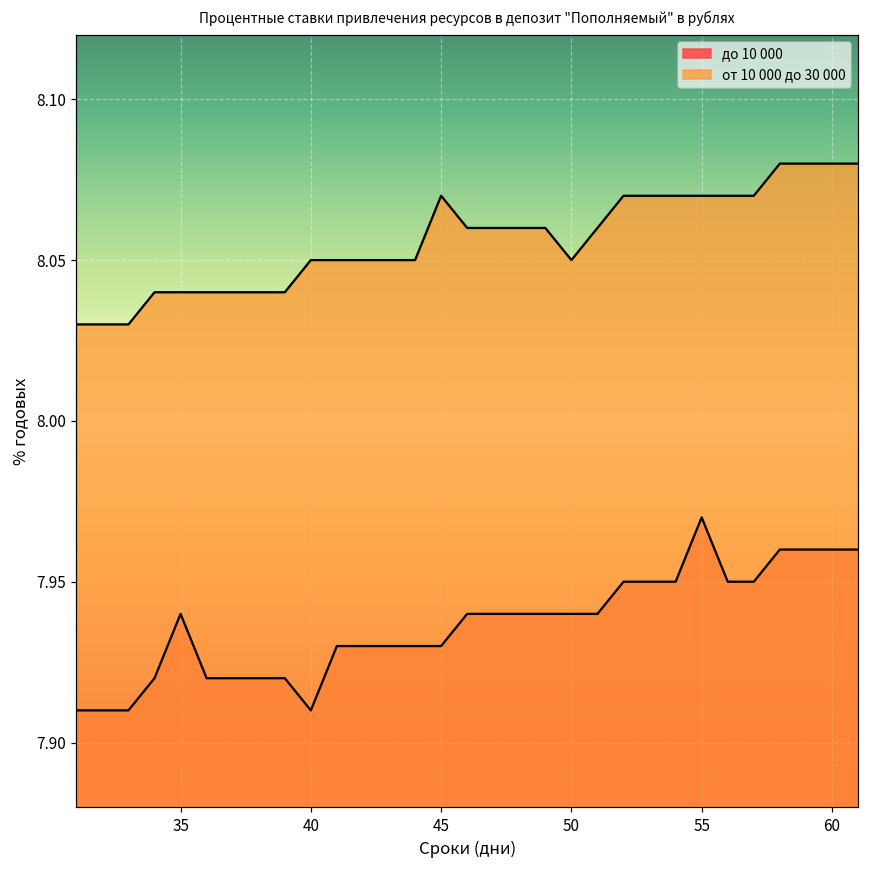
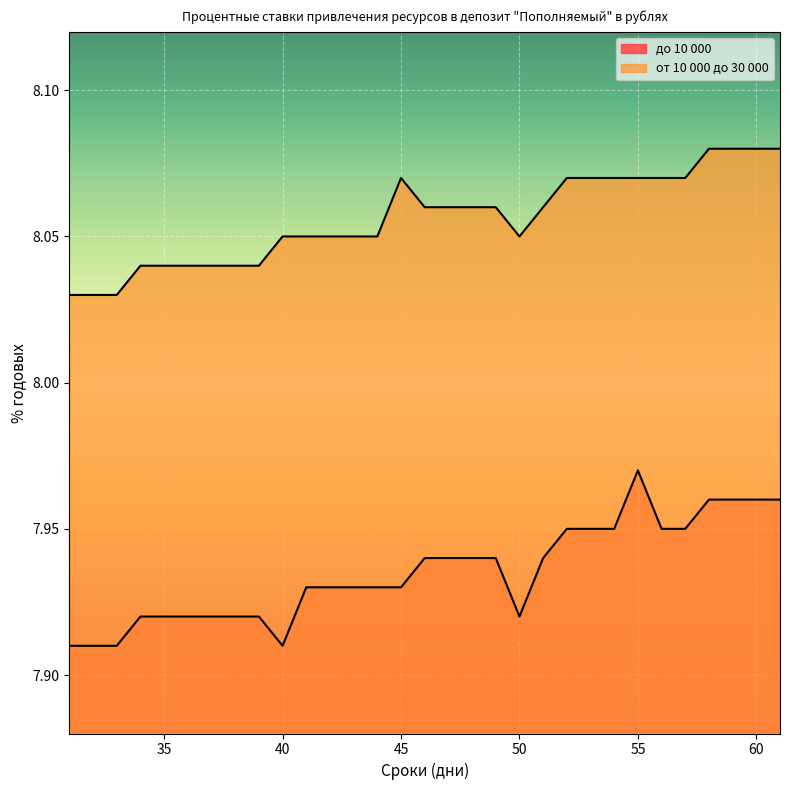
до 10 000, 35: 7.94 -> 7.92
до 10 000, 50: 7.94 -> 7.92
